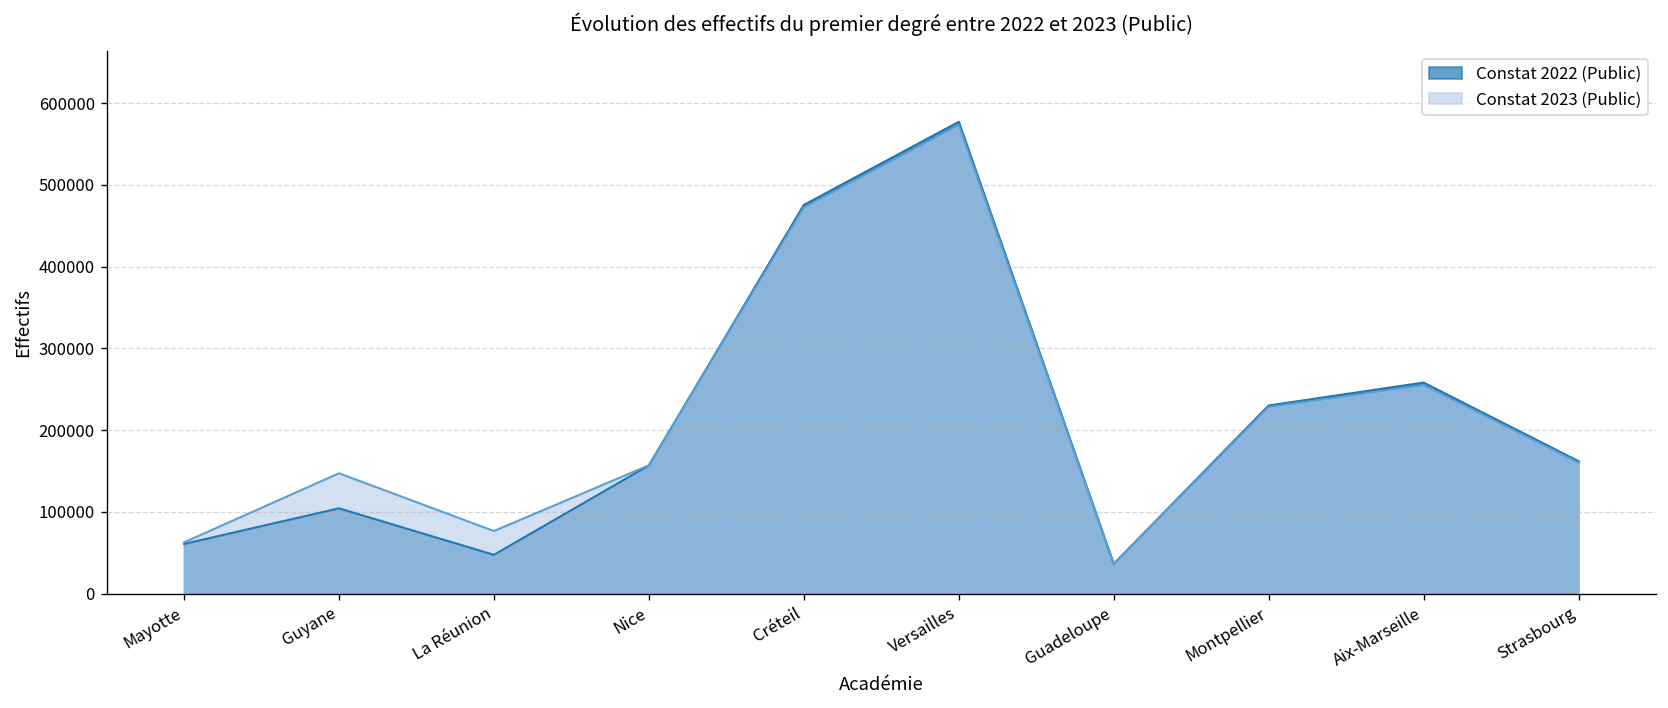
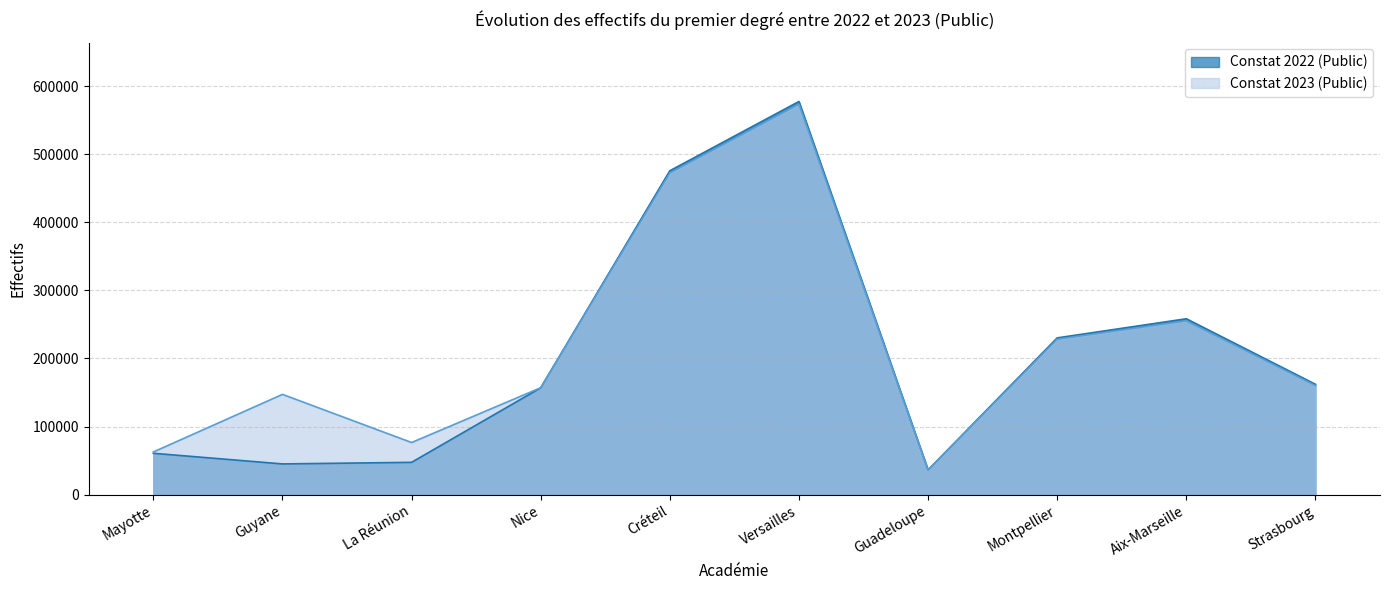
Constat 2022 (Public), Guyane: 100000 -> 50000
